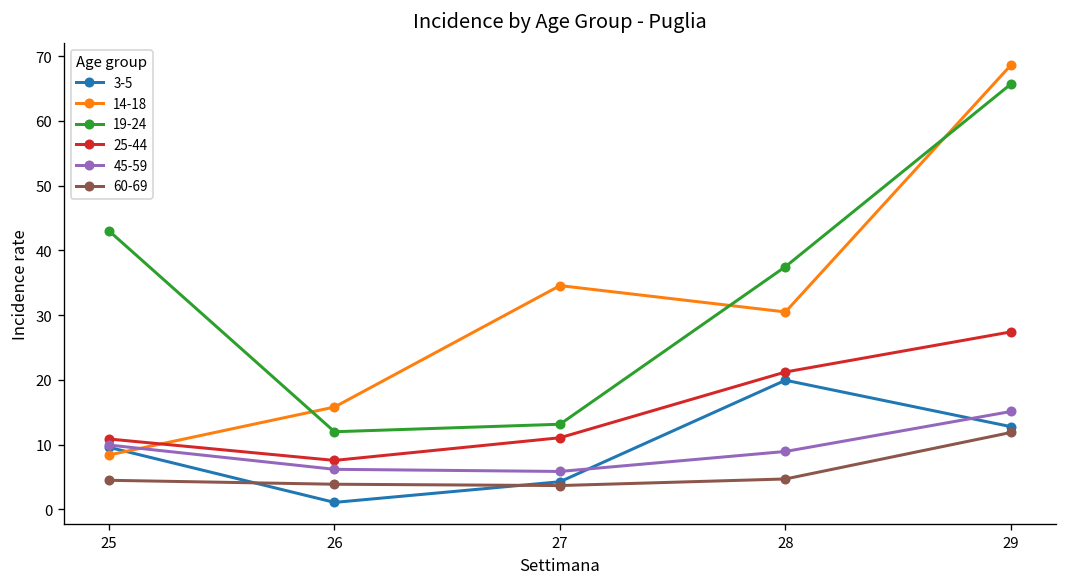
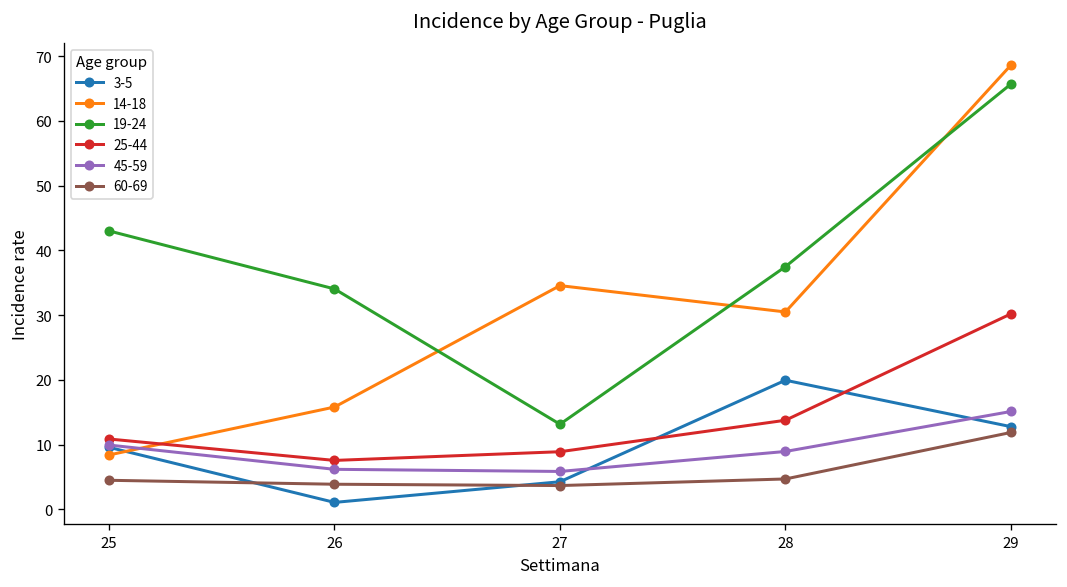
19-24, 26: 12 -> 34
25-44, 27: 11 -> 9
25-44, 28: 21 -> 14
25-44, 29: 27 -> 30
